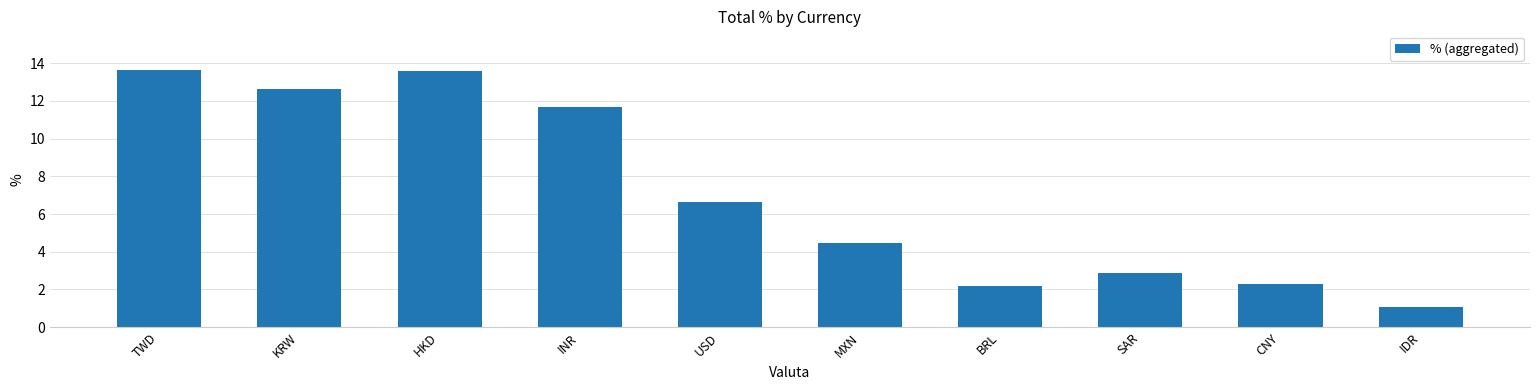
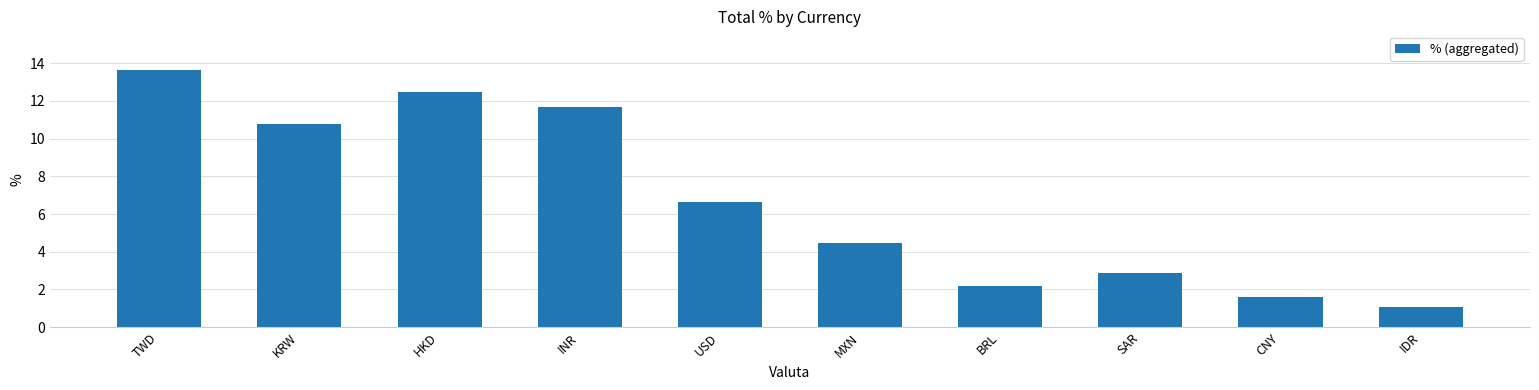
KRW: 12.6 -> 10.8
HKD: 13.6 -> 12.5
CNY: 2.3 -> 1.6
